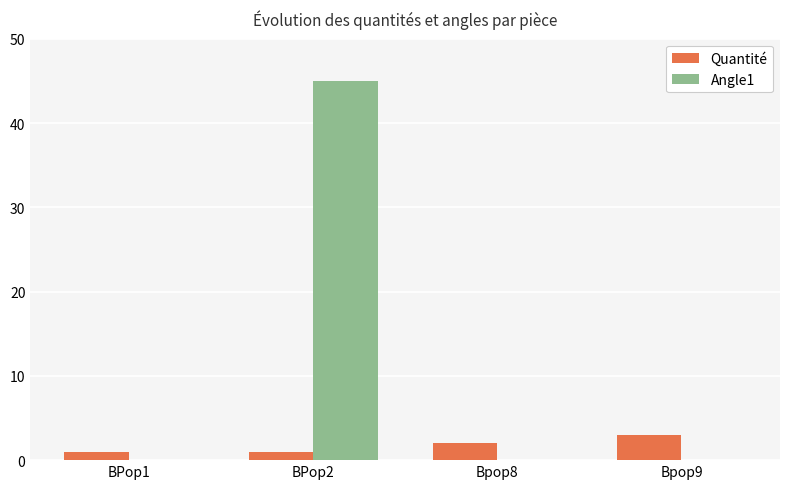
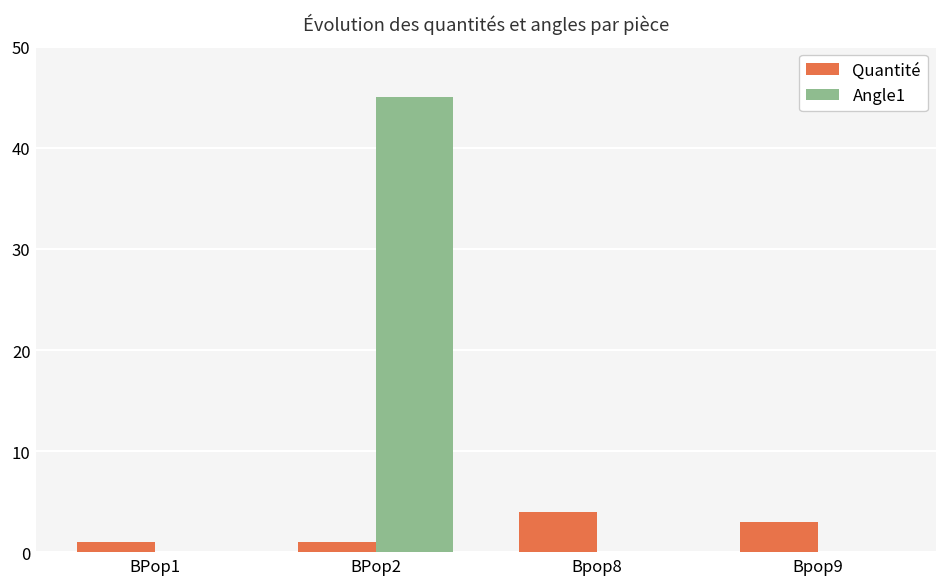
Quantité, Bpop8: 2 -> 4
